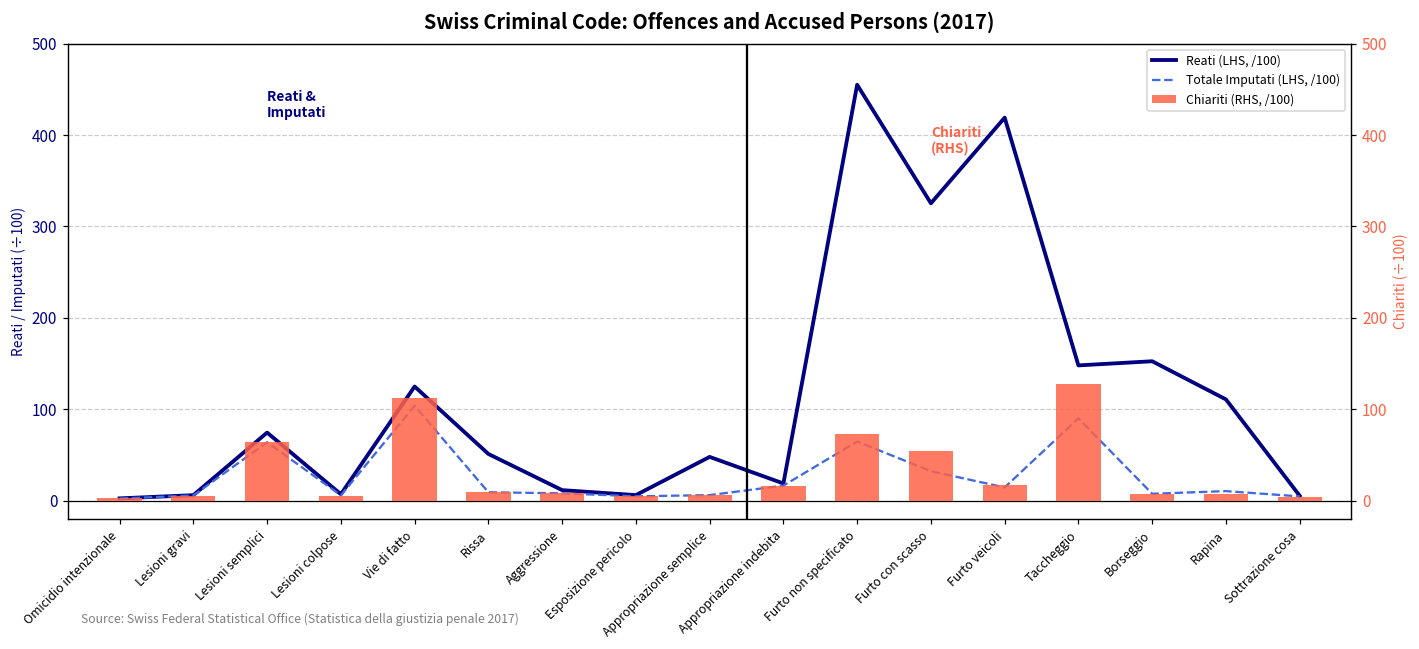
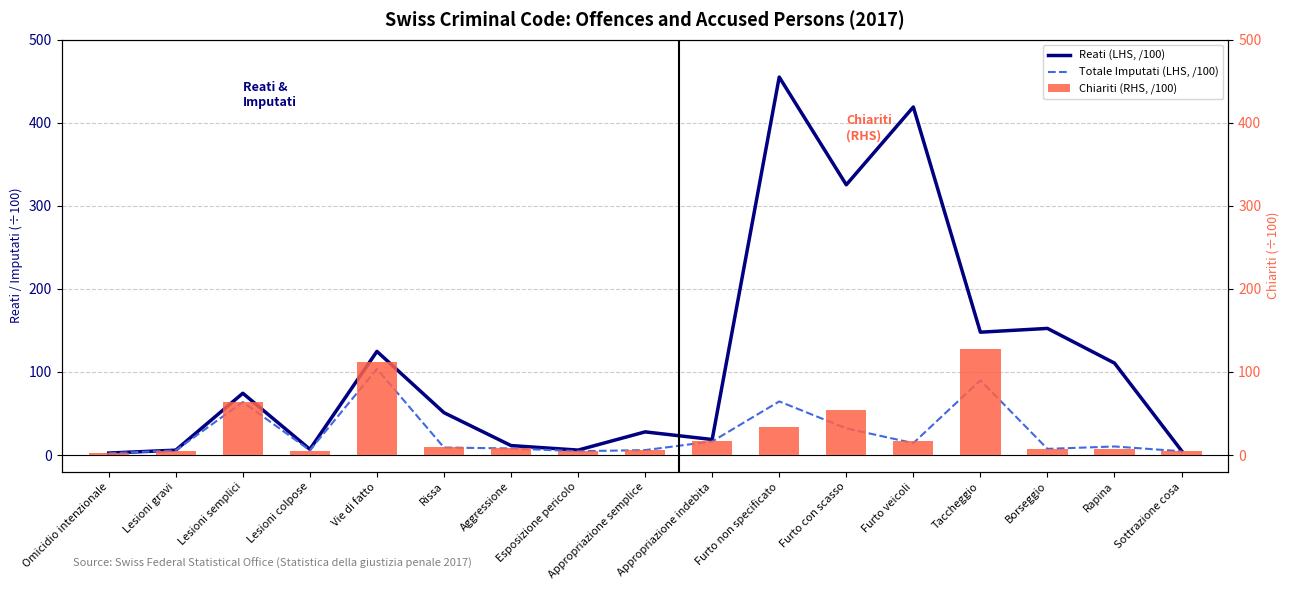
Reati (LHS, /100), Appropriazione semplice: 50 -> 30
Chiariti (RHS, /100), Furto non specificato: 70 -> 30
